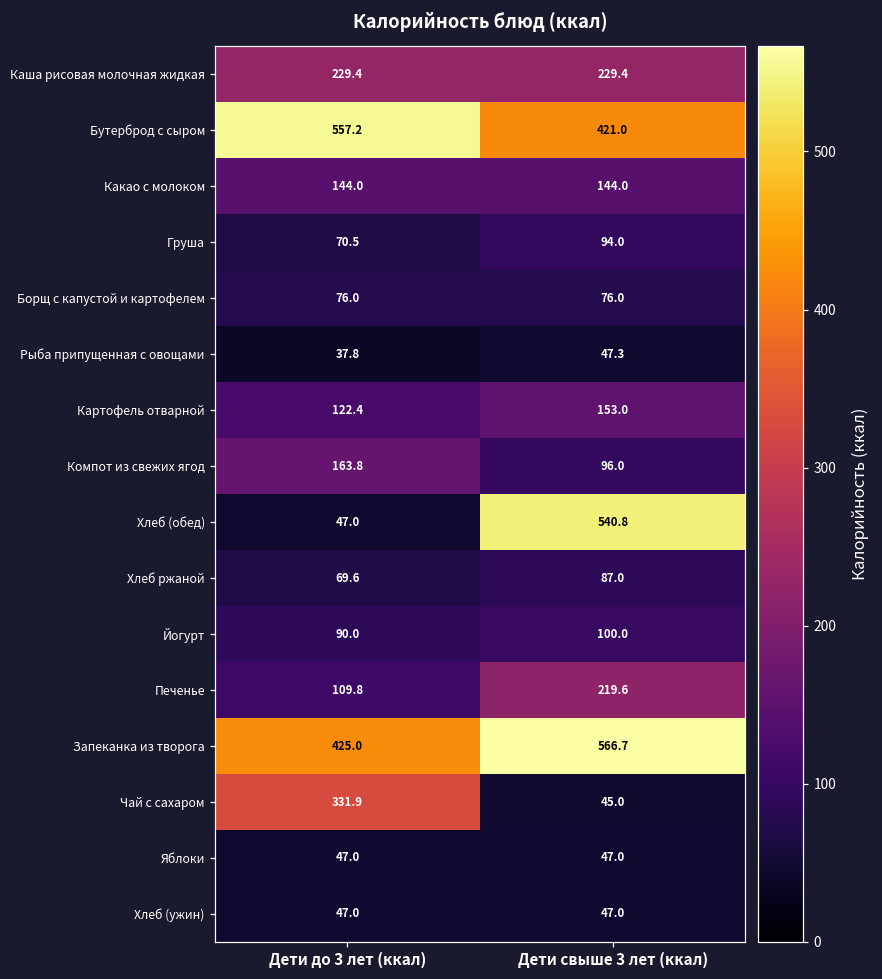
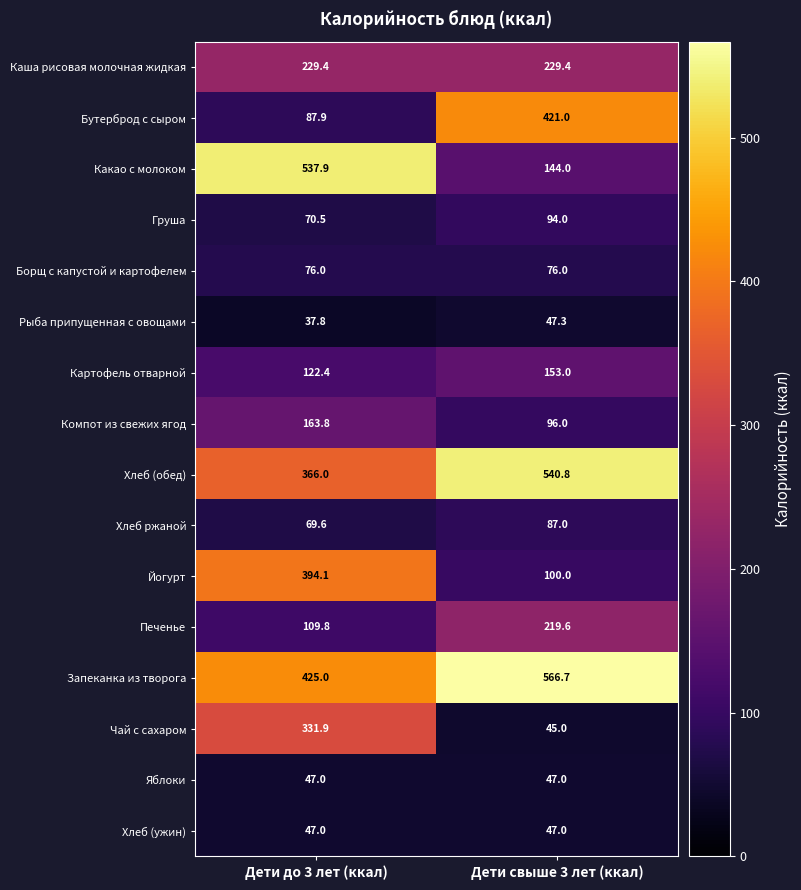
Бутерброд с сыром, Дети до 3 лет (ккал): 557.2 -> 87.9
Какао с молоком, Дети до 3 лет (ккал): 144.0 -> 537.9
Хлеб (обед), Дети до 3 лет (ккал): 47.0 -> 366.0
Йогурт, Дети до 3 лет (ккал): 90.0 -> 394.1
